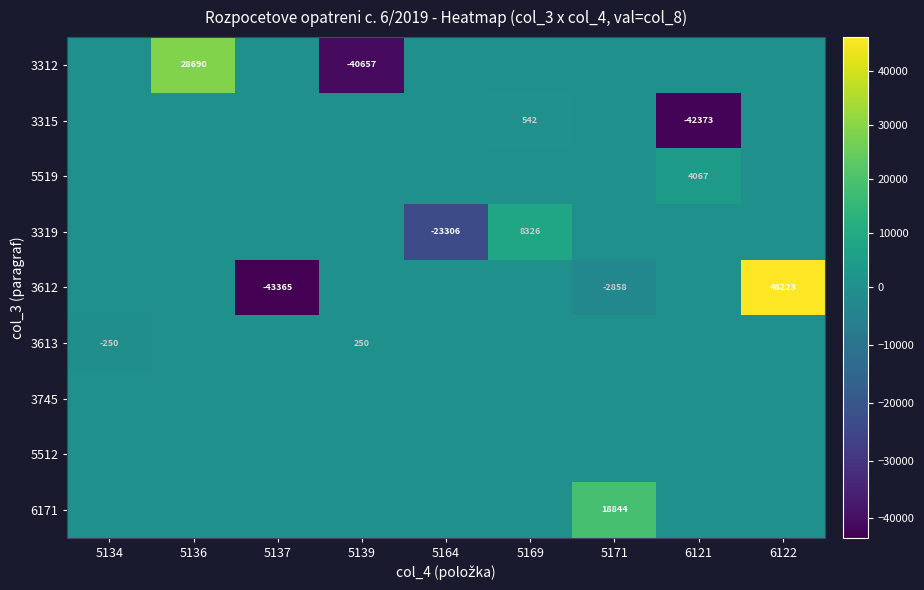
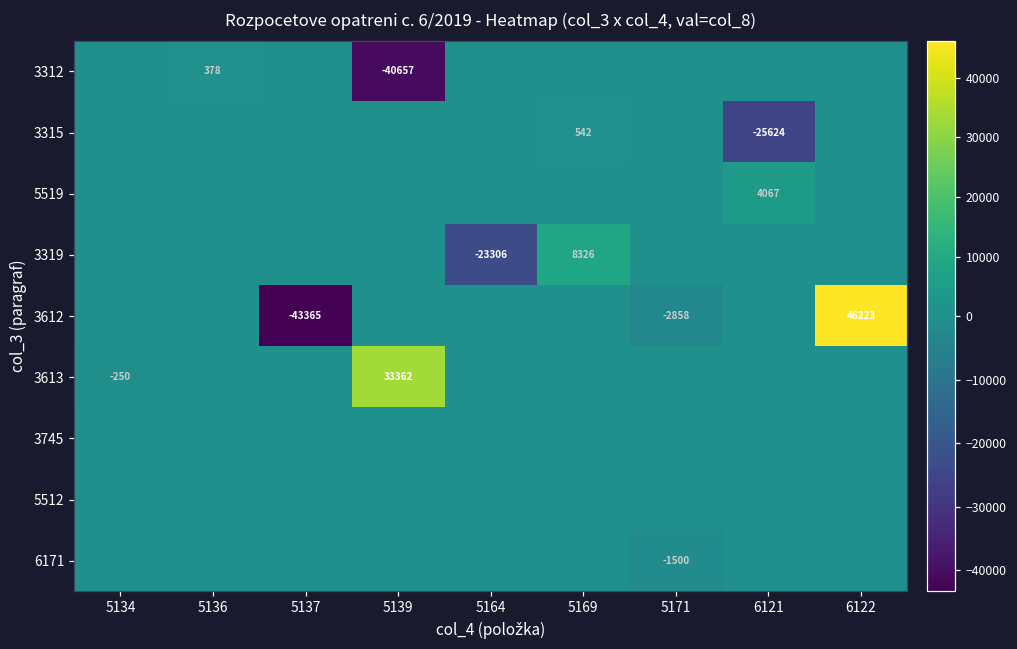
3312, 5136: 28690 -> 378
3315, 6121: -42373 -> -25624
3613, 5139: 250 -> 33362
6171, 5171: 18844 -> -1500
